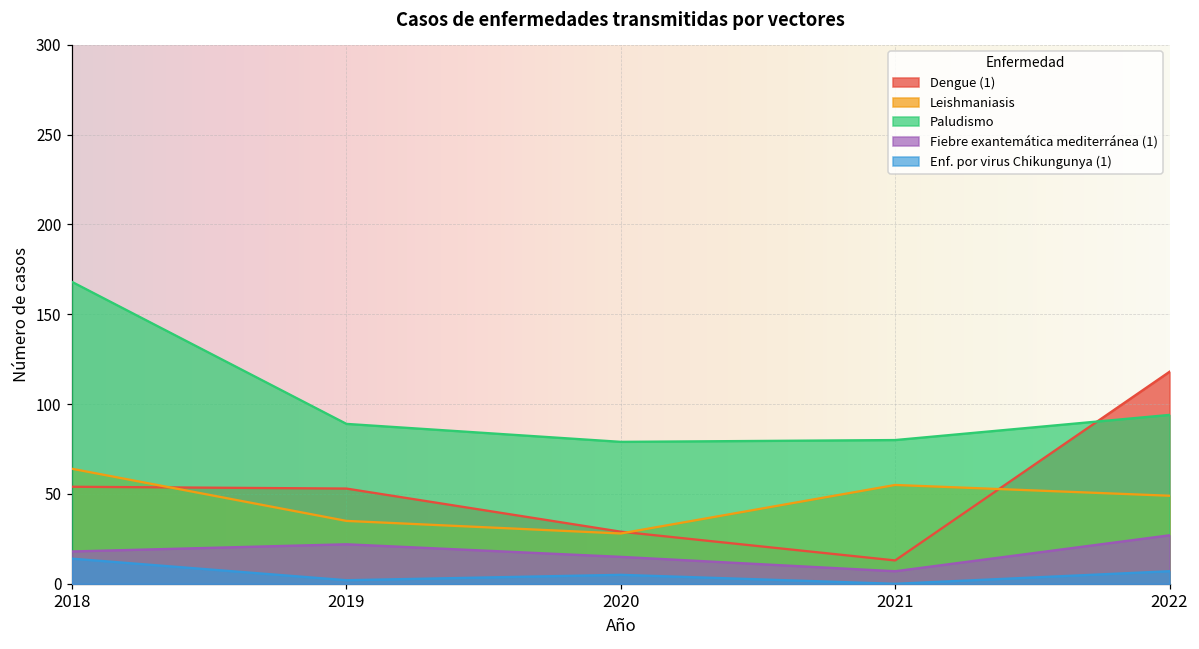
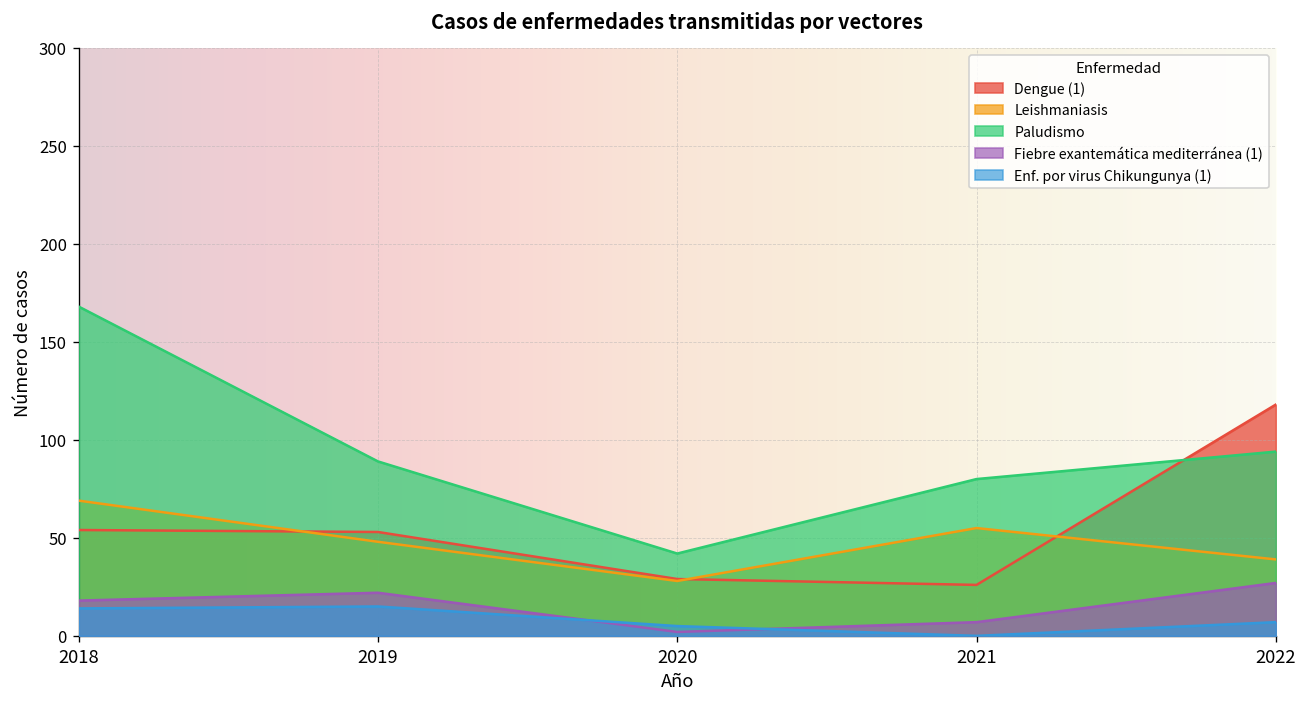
Leishmaniasis, 2018: 64 -> 69
Leishmaniasis, 2019: 35 -> 48
Enf. por virus Chikungunya (1), 2019: 2 -> 15
Paludismo, 2020: 79 -> 42
Fiebre exantemática mediterránea (1), 2020: 15 -> 2
Dengue (1), 2021: 13 -> 26
Leishmaniasis, 2022: 49 -> 39
